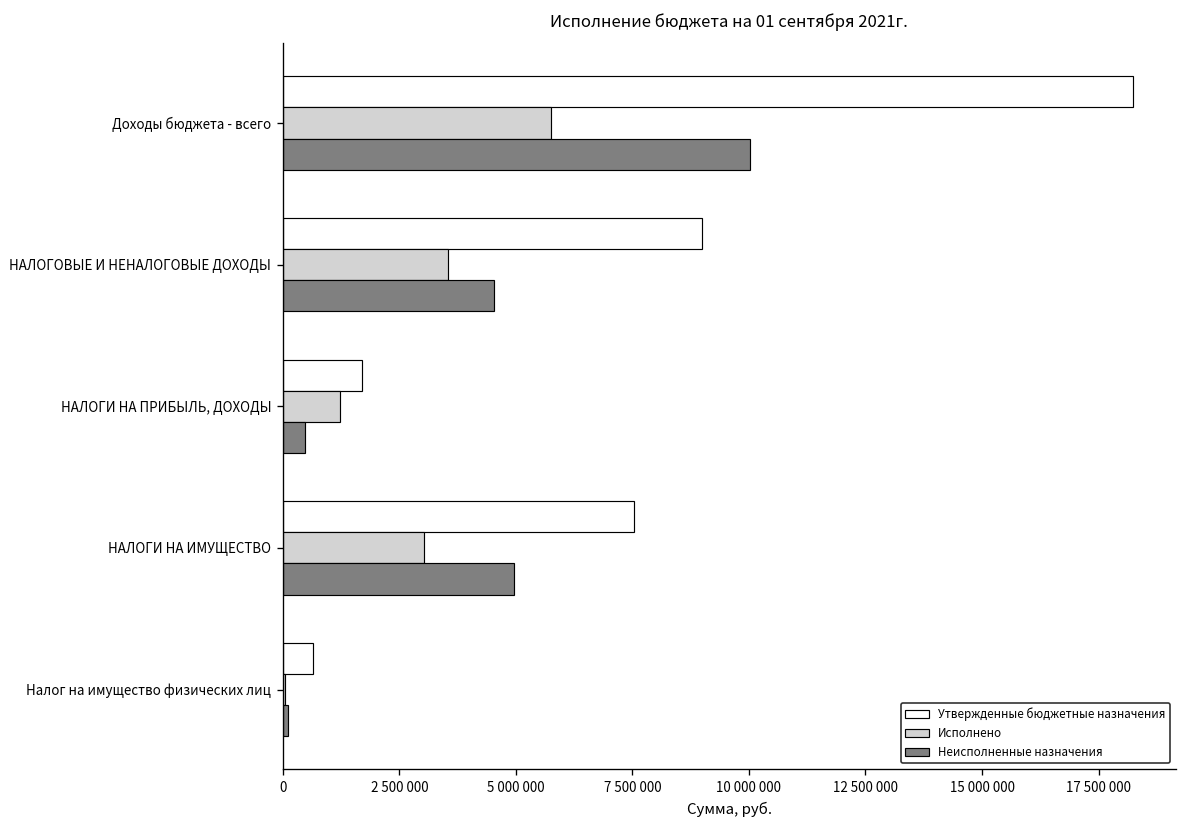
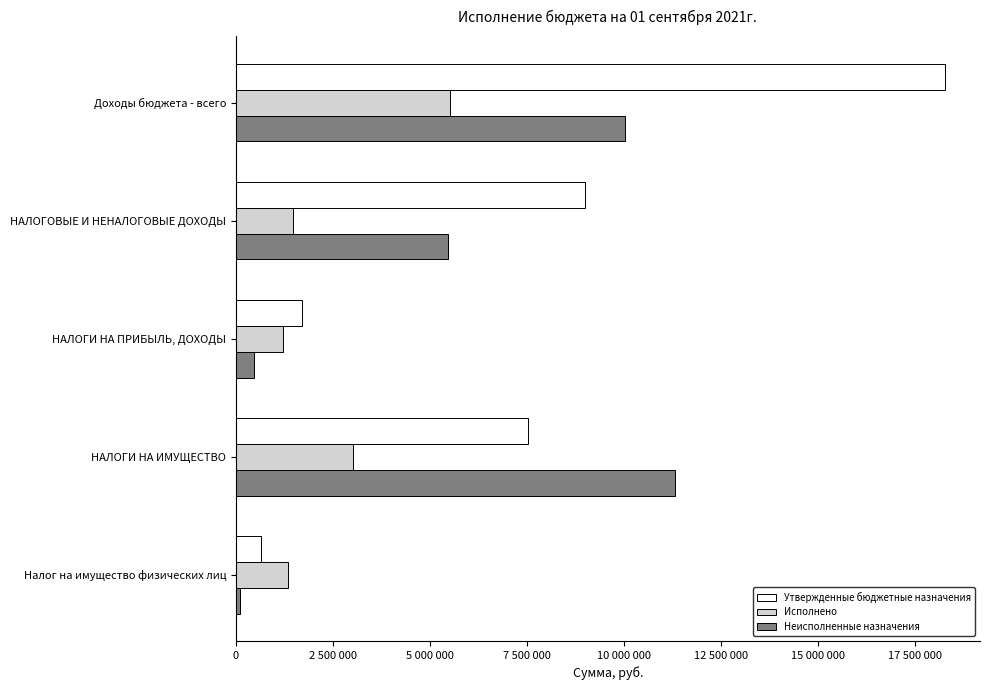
Исполнено, Доходы бюджета - всего: 5800000 -> 5500000
Исполнено, НАЛОГОВЫЕ И НЕНАЛОГОВЫЕ ДОХОДЫ: 3500000 -> 1500000
Неисполненные назначения, НАЛОГОВЫЕ И НЕНАЛОГОВЫЕ ДОХОДЫ: 4500000 -> 5500000
Неисполненные назначения, НАЛОГИ НА ИМУЩЕСТВО: 4900000 -> 11300000
Исполнено, Налог на имущество физических лиц: 0 -> 1300000
